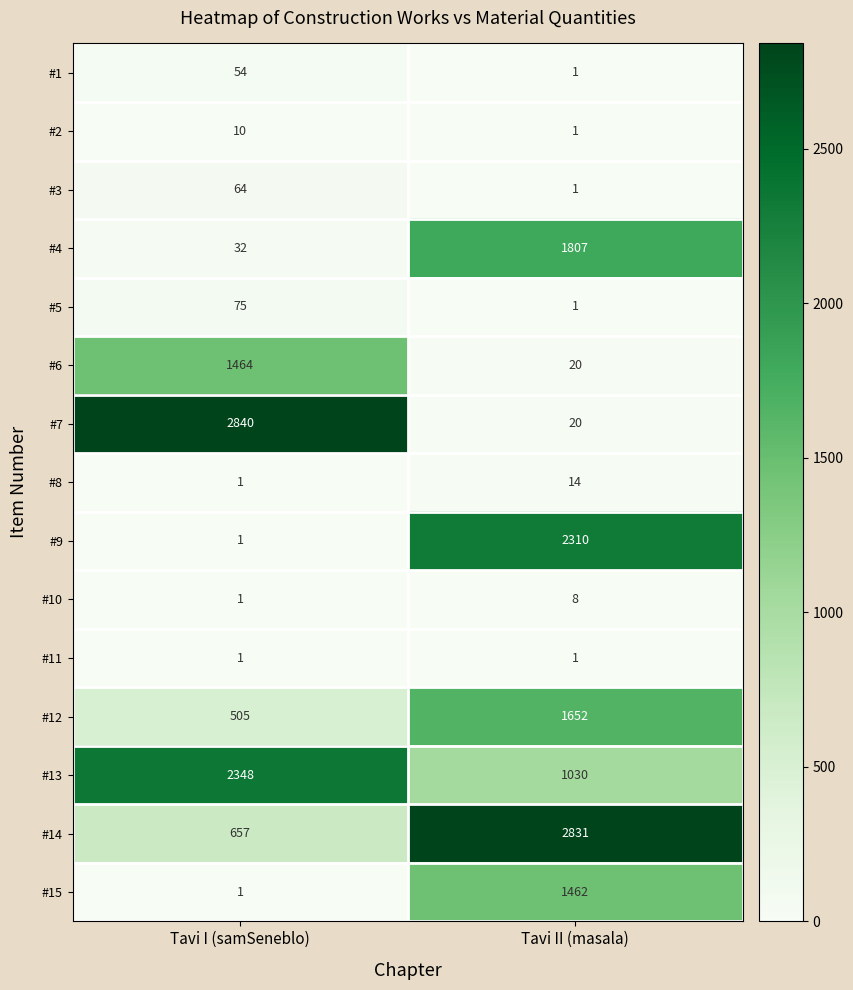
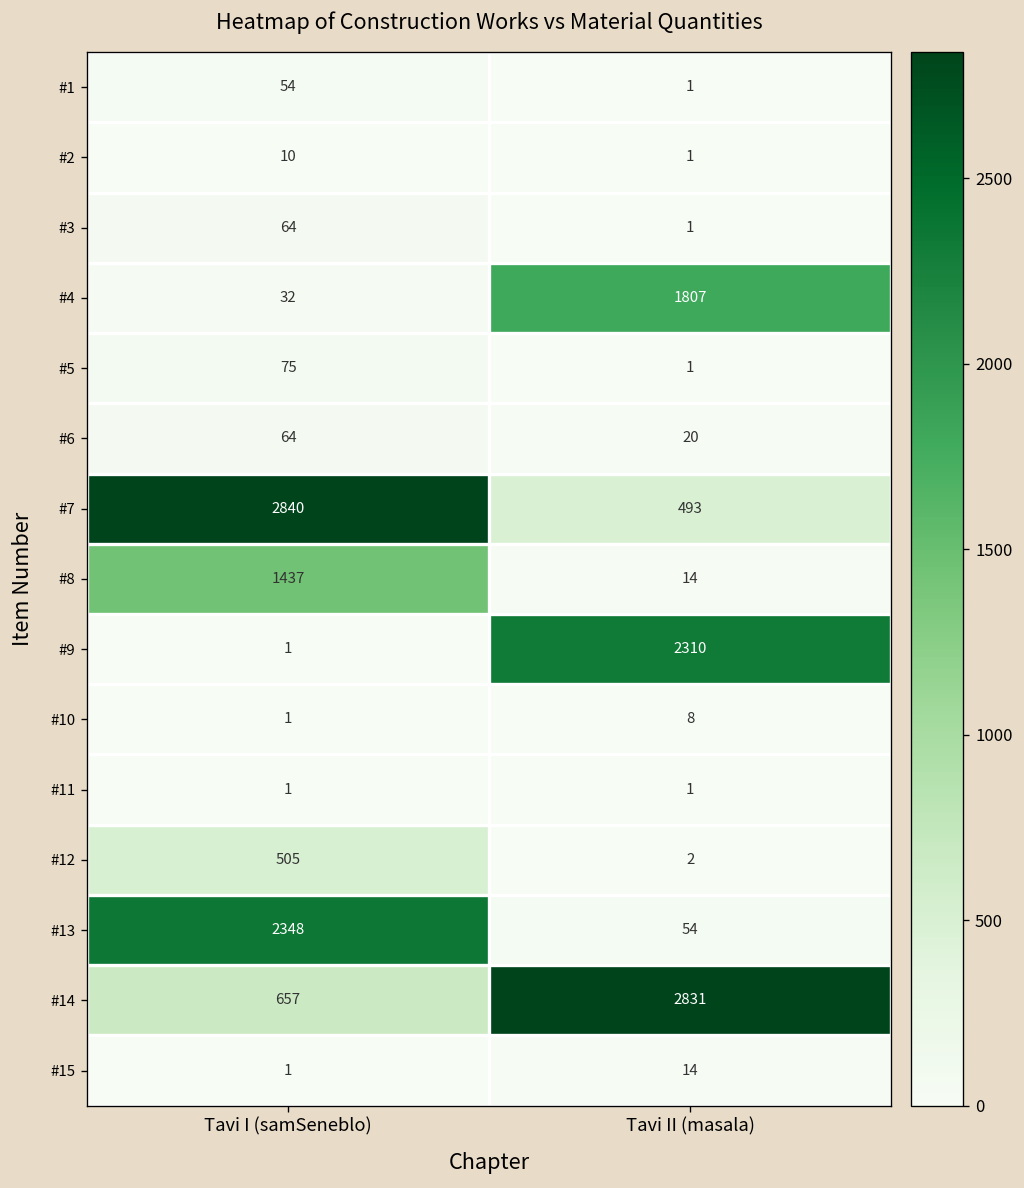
#6, Tavi I (samSeneblo): 1464 -> 64
#7, Tavi II (masala): 20 -> 493
#8, Tavi I (samSeneblo): 1 -> 1437
#12, Tavi II (masala): 1652 -> 2
#13, Tavi II (masala): 1030 -> 54
#15, Tavi II (masala): 1462 -> 14
